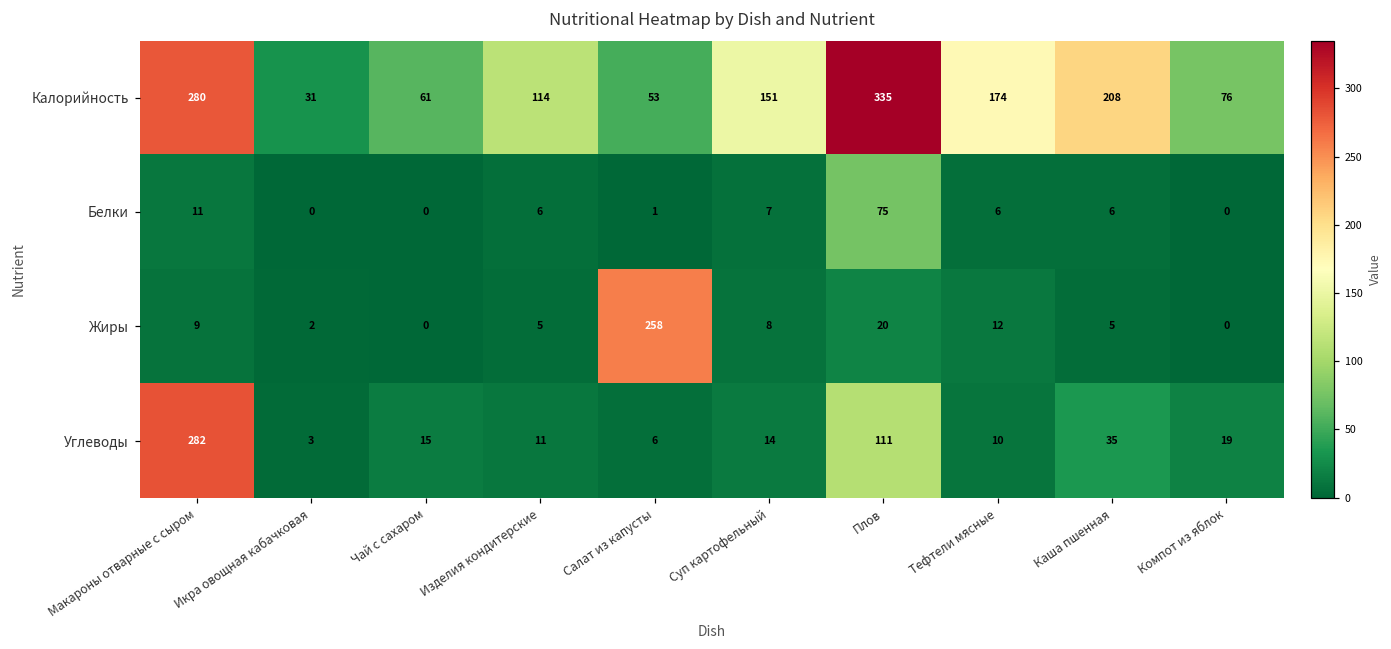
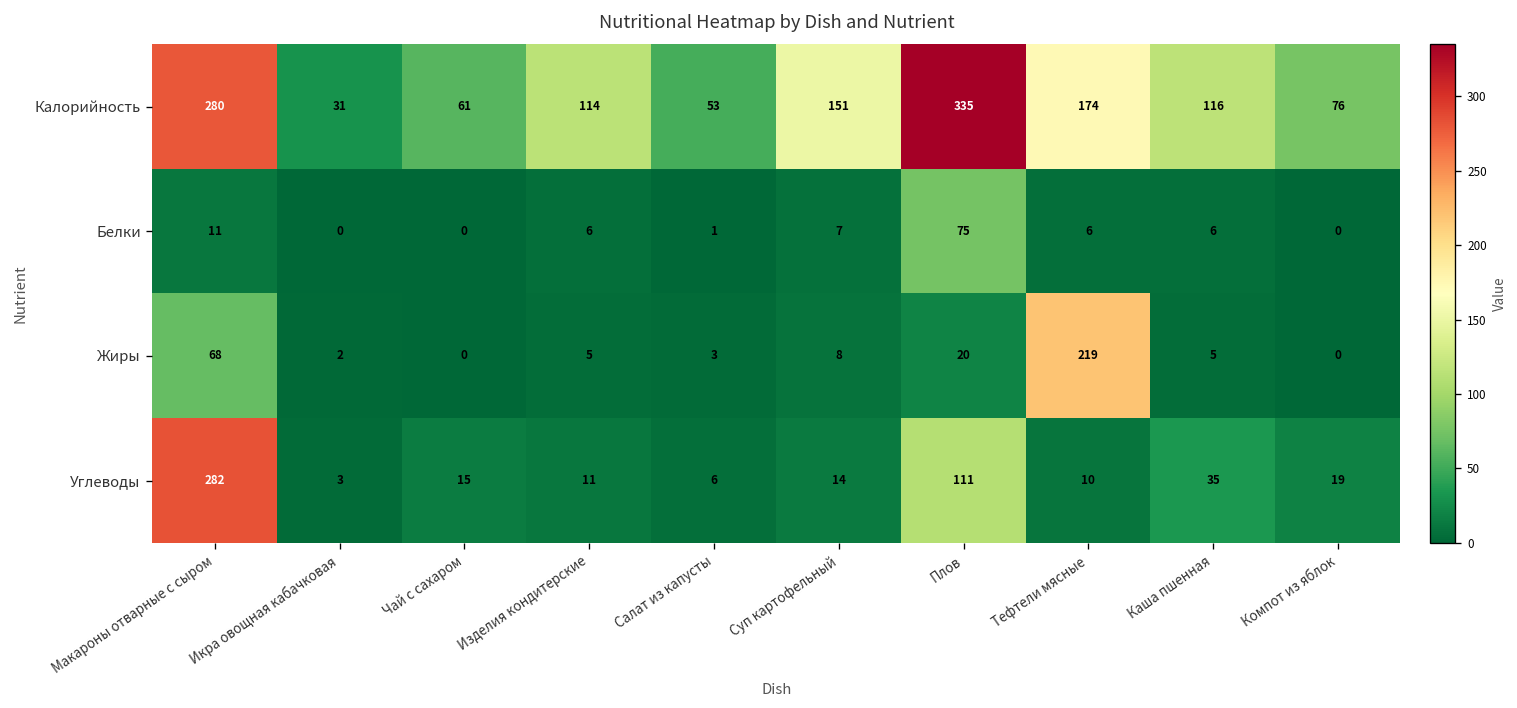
Калорийность, Каша пшенная: 208 -> 116
Жиры, Макароны отварные с сыром: 9 -> 68
Жиры, Салат из капусты: 258 -> 3
Жиры, Тефтели мясные: 12 -> 219
